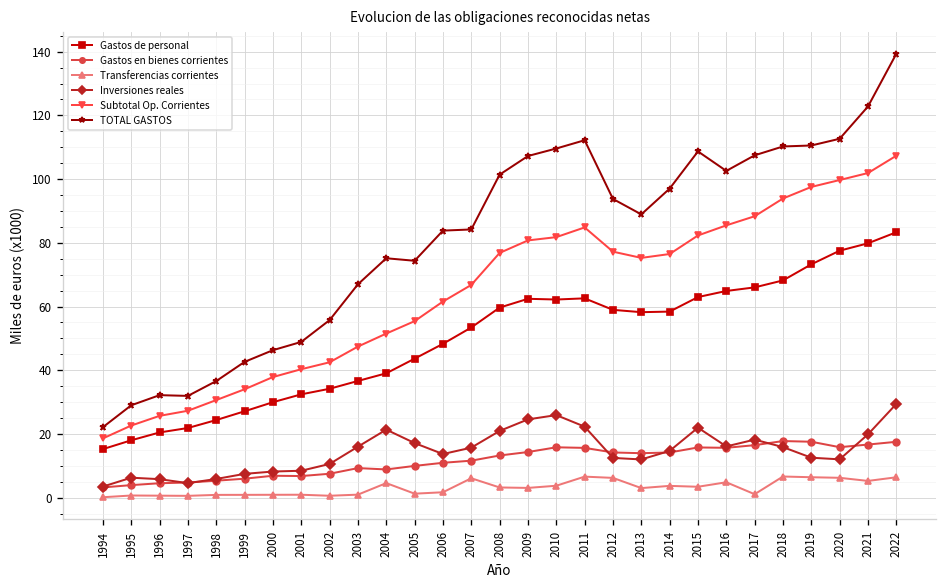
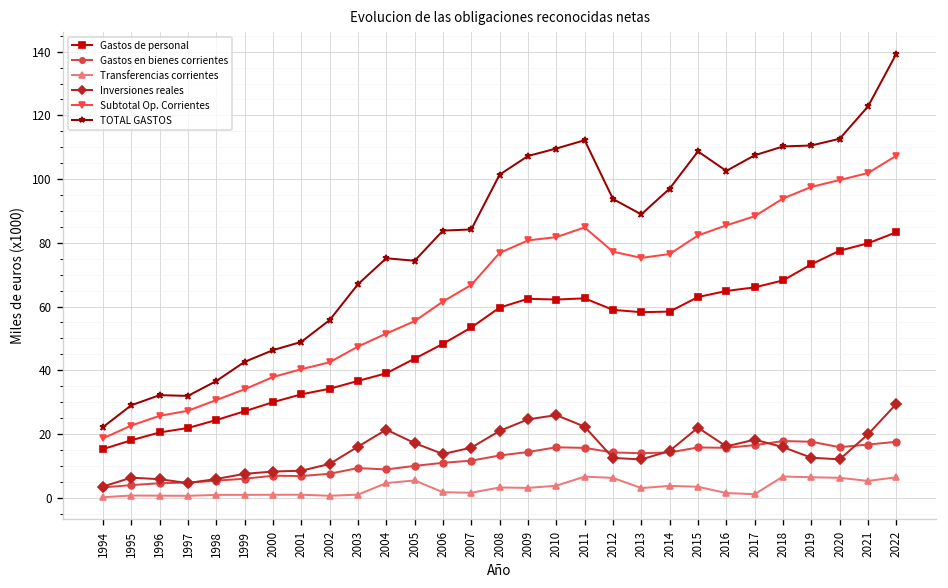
Transferencias corrientes, 2005: 1 -> 5
Transferencias corrientes, 2007: 6 -> 2
Transferencias corrientes, 2016: 5 -> 1
